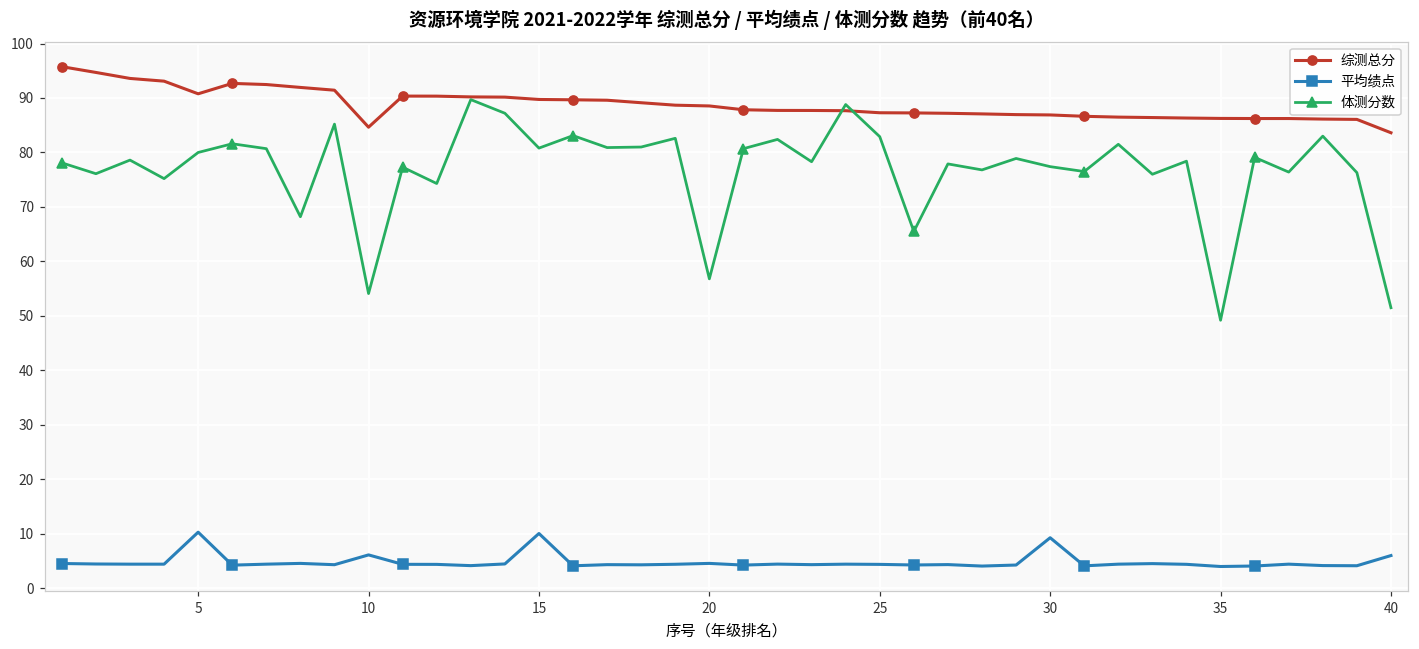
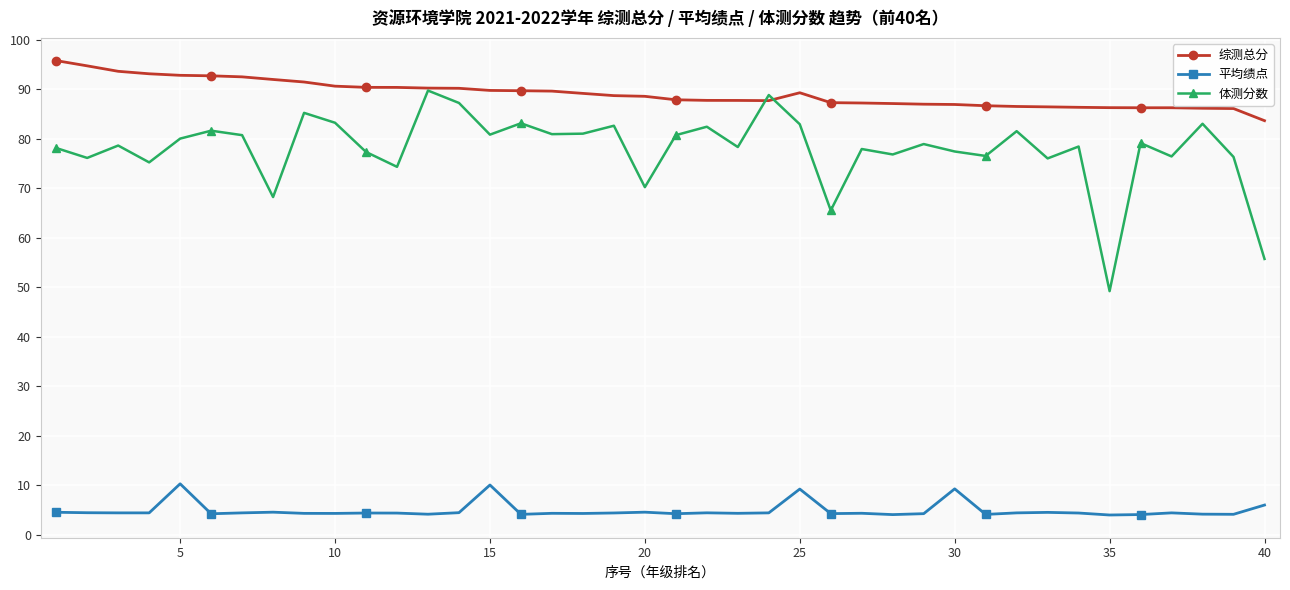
综测总分, 5: 91 -> 93
综测总分, 10: 85 -> 91
平均绩点, 10: 6 -> 4
体测分数, 10: 54 -> 83
体测分数, 20: 57 -> 70
综测总分, 25: 87 -> 89
平均绩点, 25: 4 -> 9
体测分数, 40: 52 -> 56
